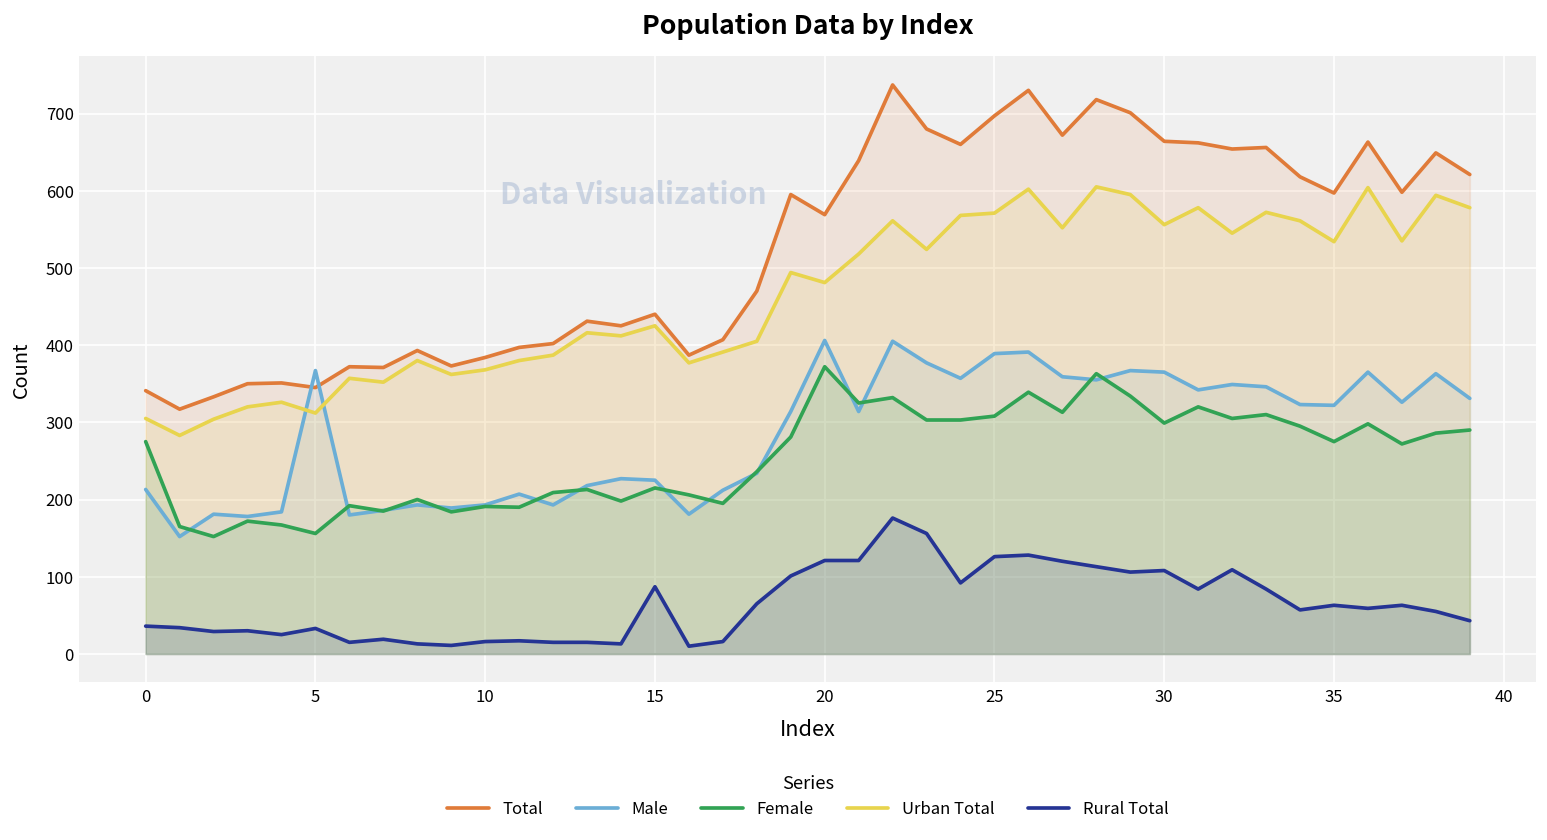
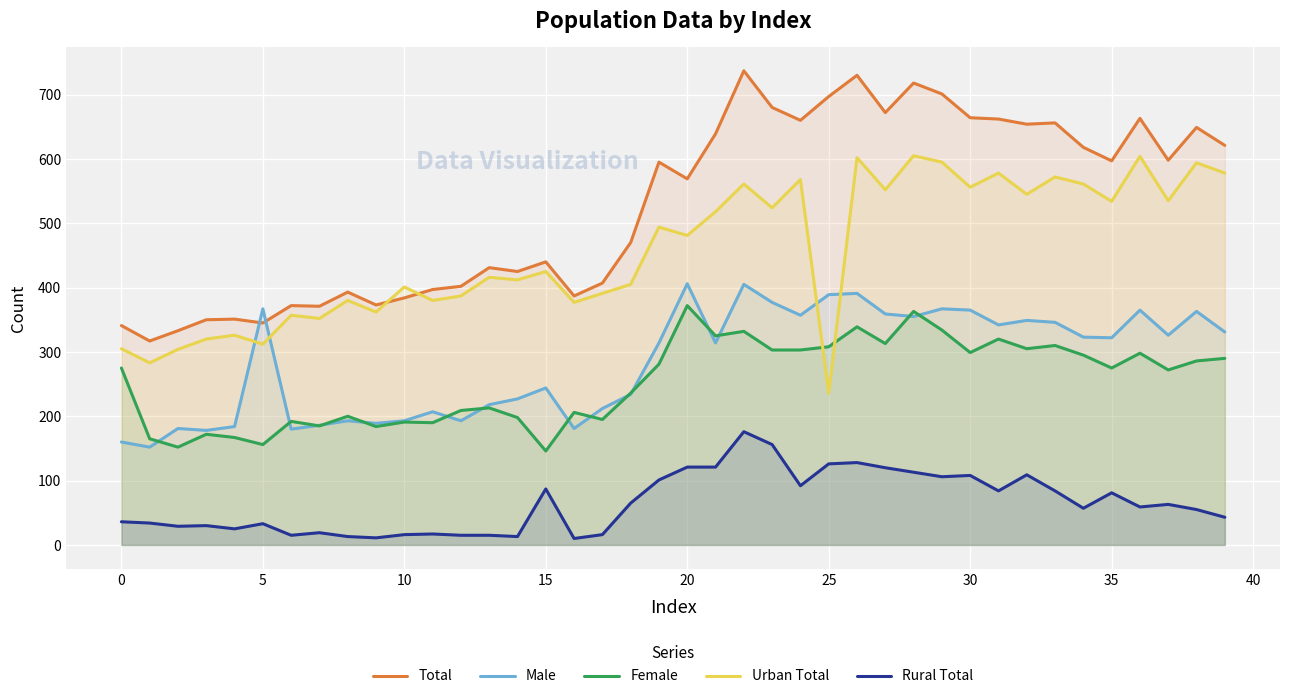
Male, 0: 210 -> 160
Urban Total, 10: 370 -> 400
Male, 15: 230 -> 240
Female, 15: 220 -> 150
Urban Total, 25: 570 -> 240
Rural Total, 35: 60 -> 80
